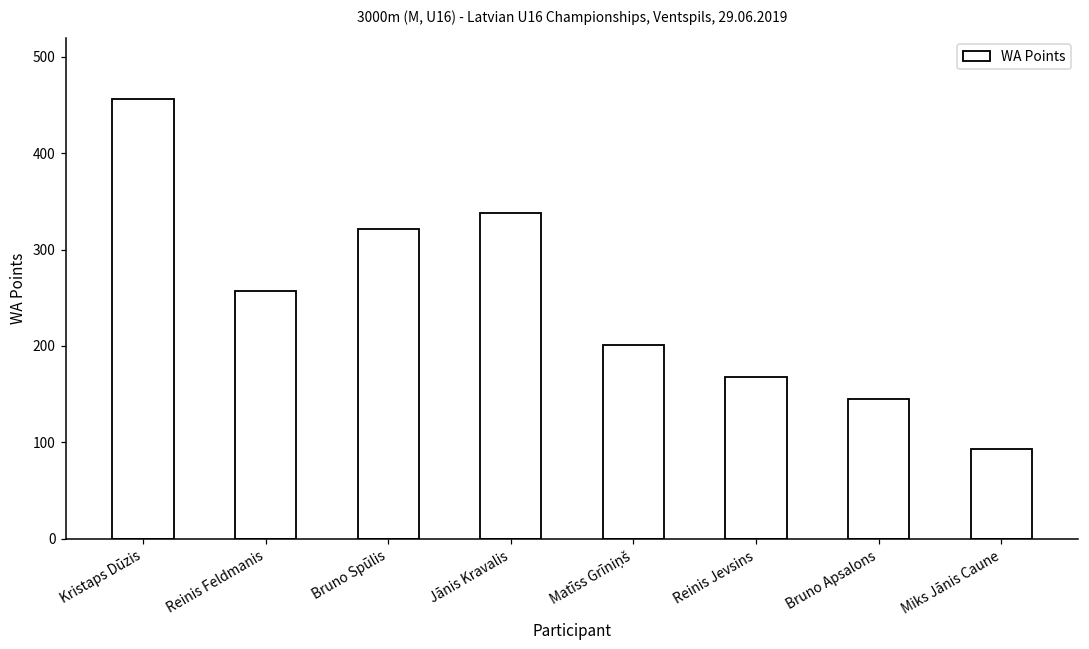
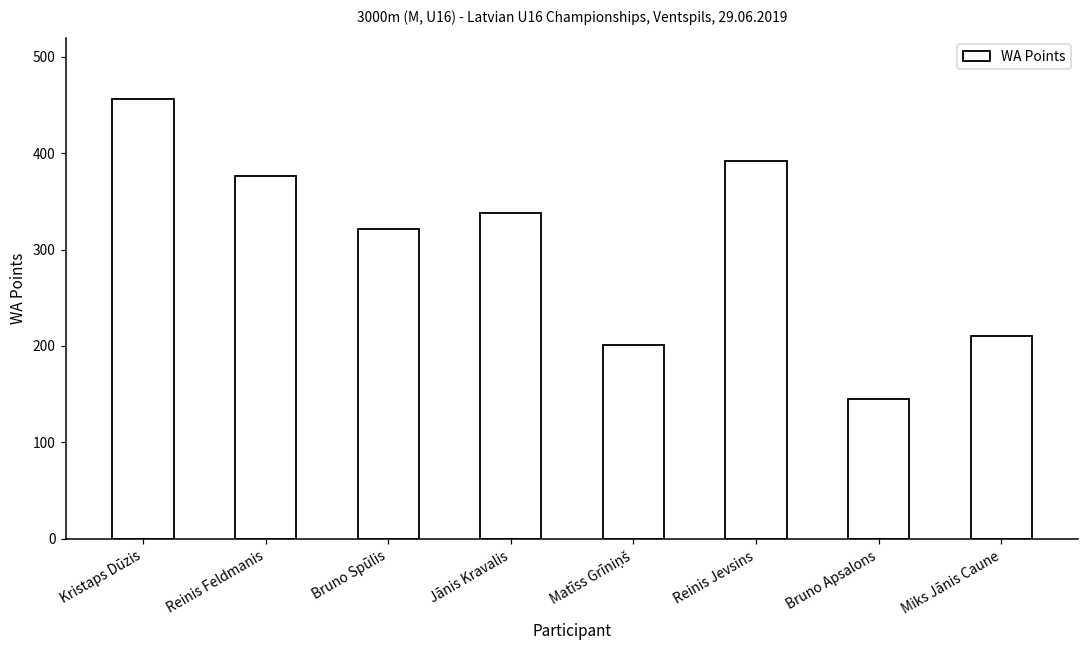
Reinis Feldmanis: 260 -> 380
Reinis Jevsins: 170 -> 390
Miks Jānis Caune: 90 -> 210
